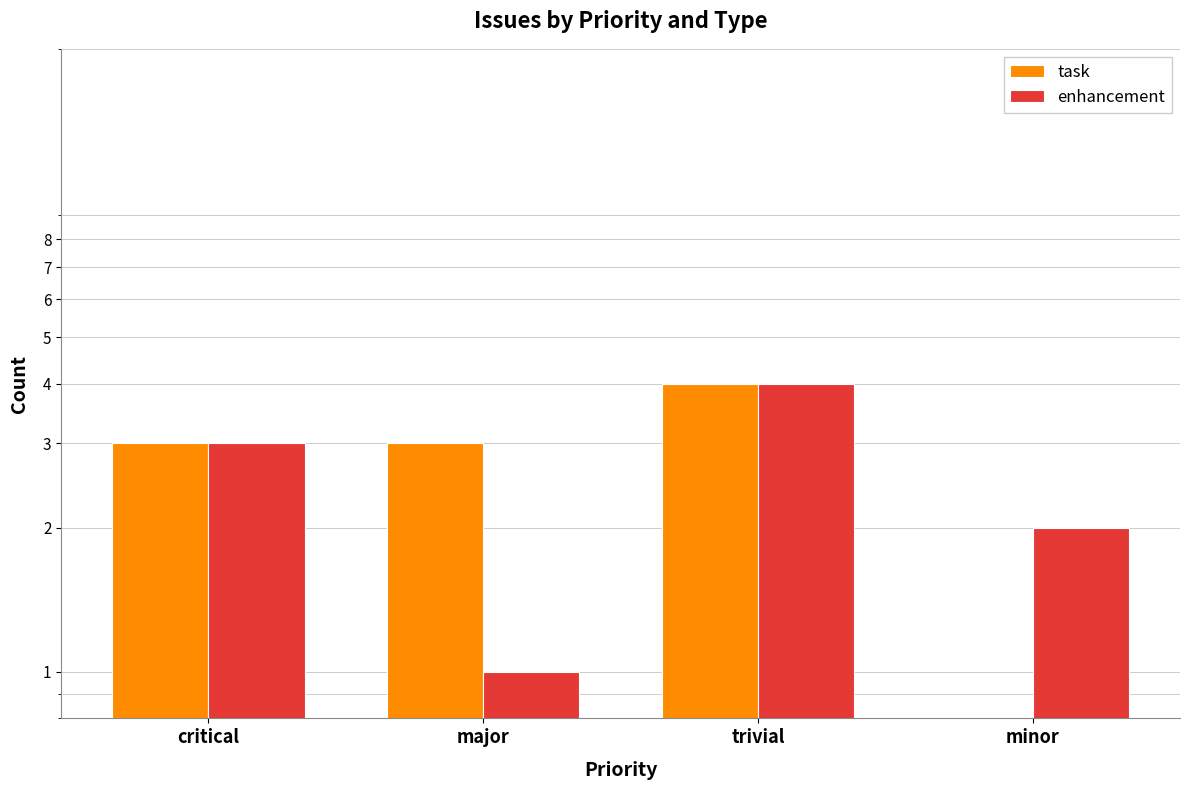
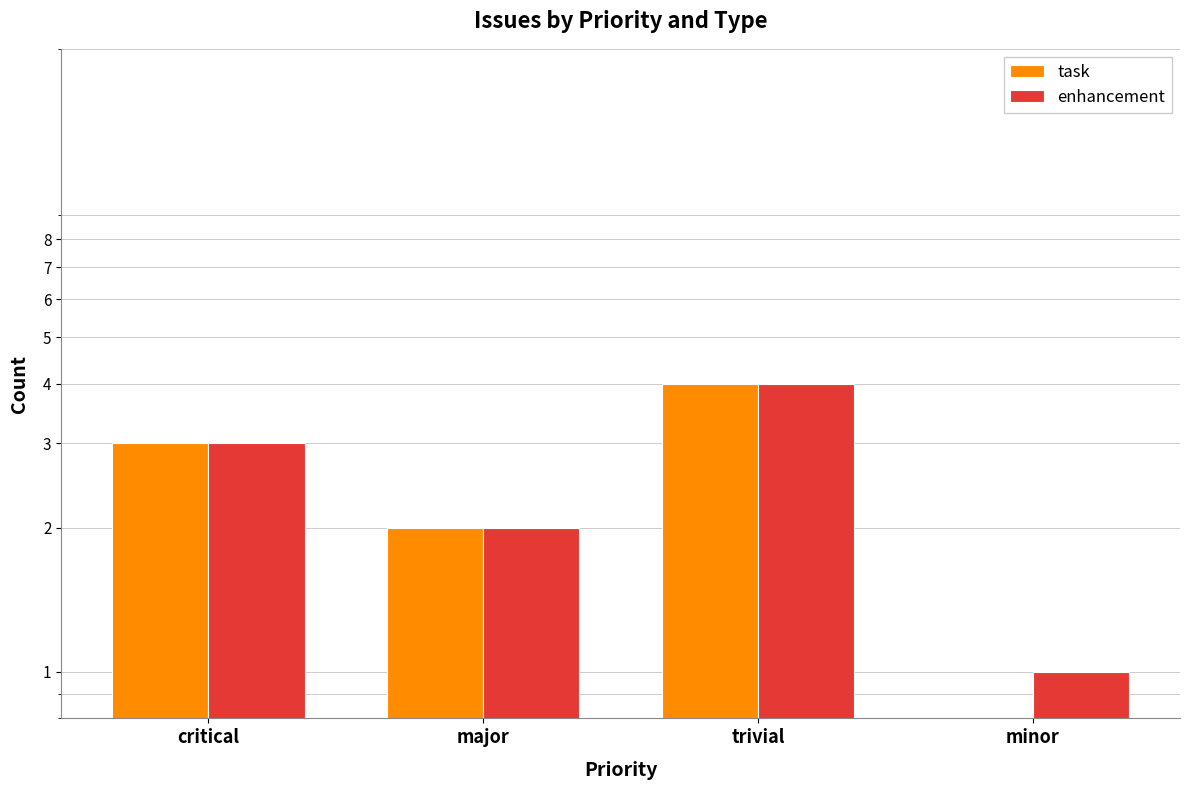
task, major: 3 -> 2
enhancement, major: 1 -> 2
enhancement, minor: 2 -> 1
